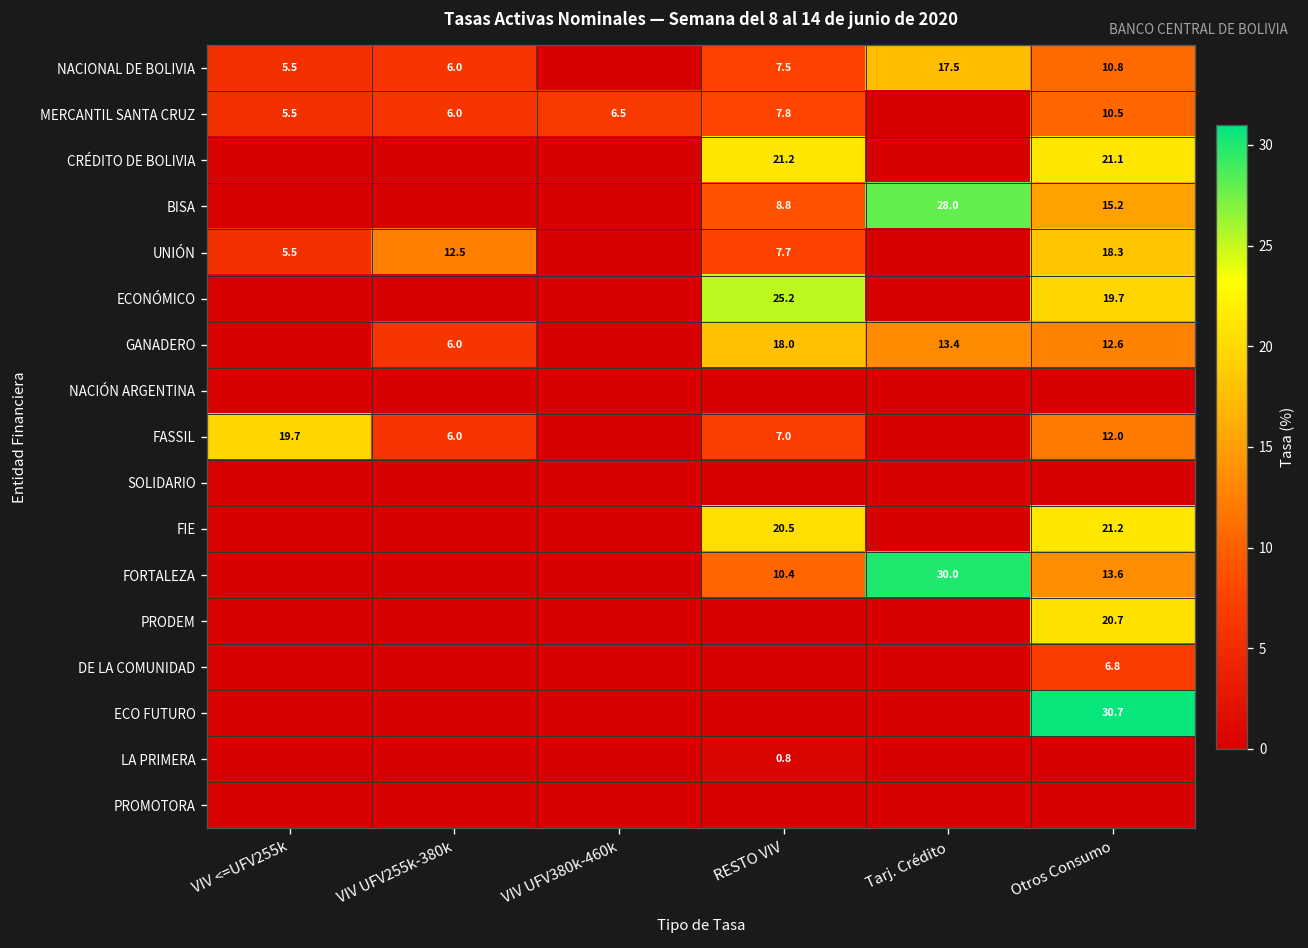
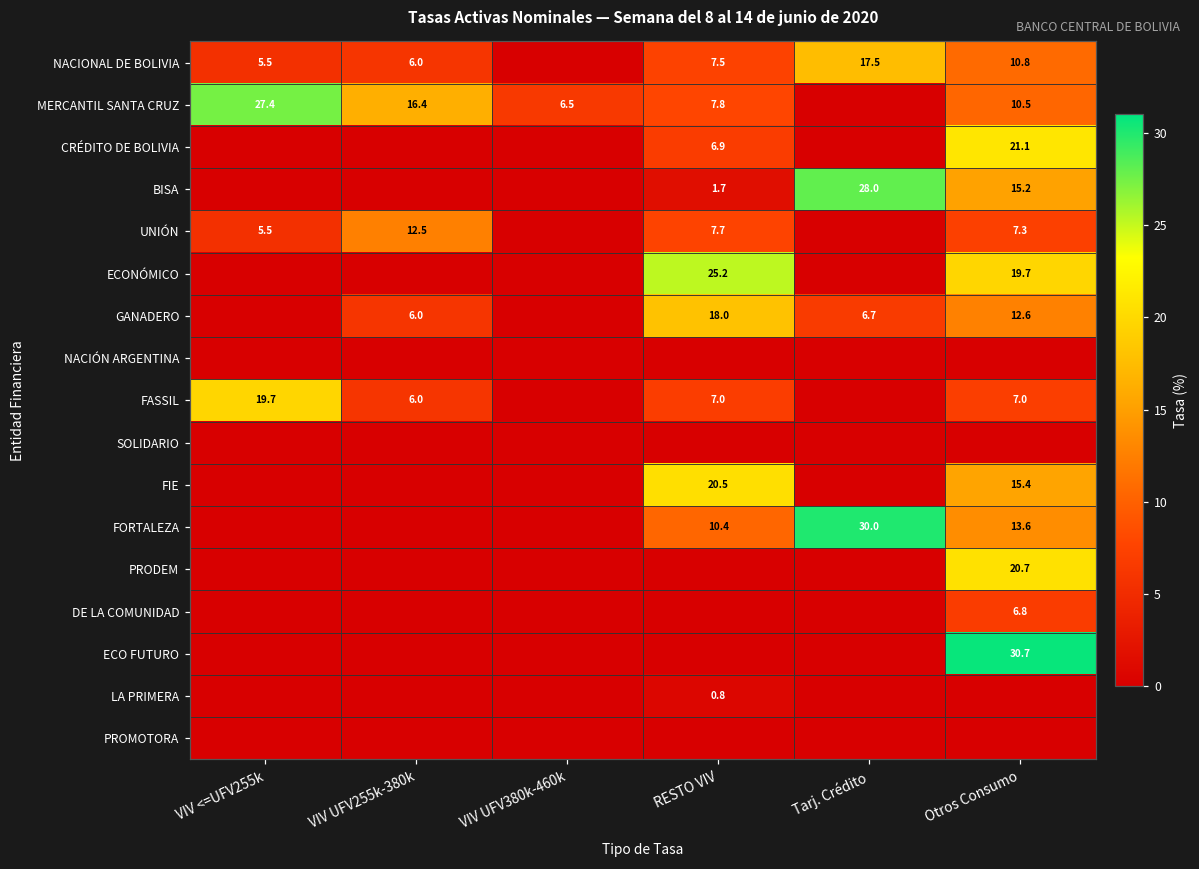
MERCANTIL SANTA CRUZ, VIV <=UFV255k: 5.5 -> 27.4
MERCANTIL SANTA CRUZ, VIV UFV255k-380k: 6.0 -> 16.4
CRÉDITO DE BOLIVIA, RESTO VIV: 21.2 -> 6.9
BISA, RESTO VIV: 8.8 -> 1.7
UNIÓN, Otros Consumo: 18.3 -> 7.3
GANADERO, Tarj. Crédito: 13.4 -> 6.7
FASSIL, Otros Consumo: 12.0 -> 7.0
FIE, Otros Consumo: 21.2 -> 15.4
